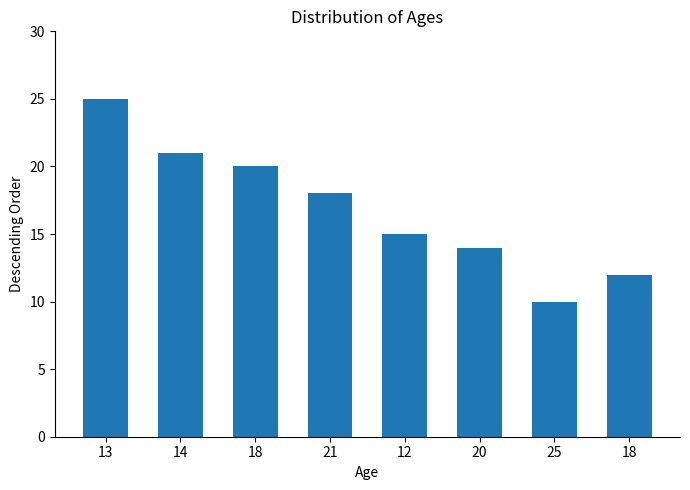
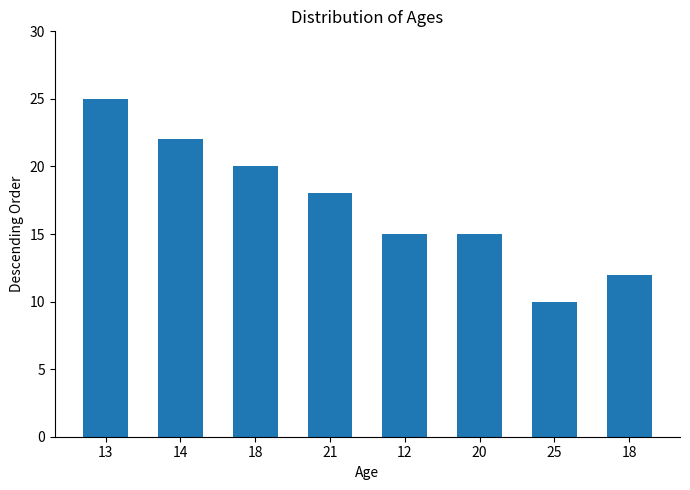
14: 21 -> 22
20: 14 -> 15
